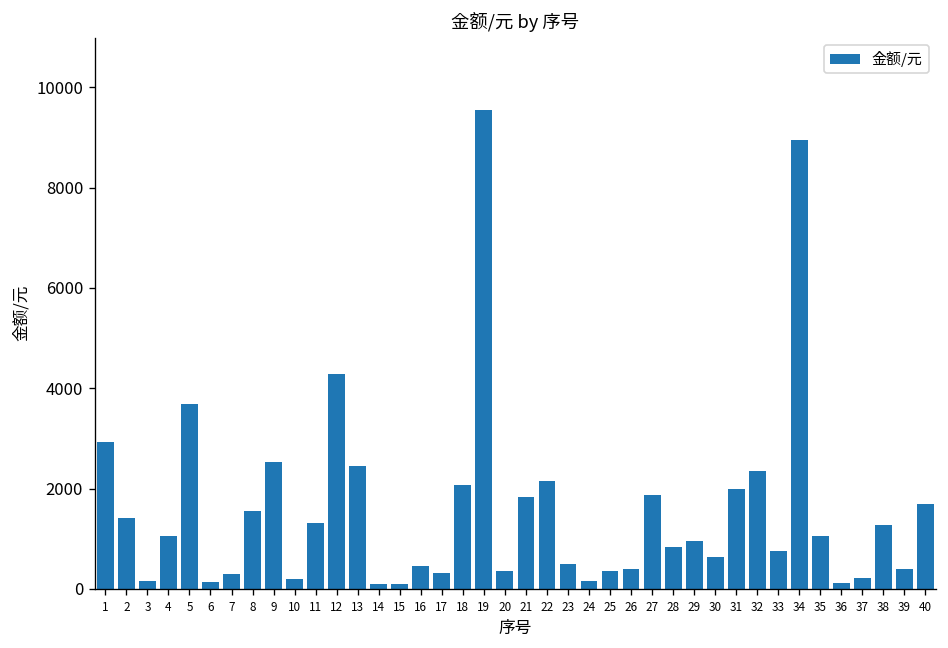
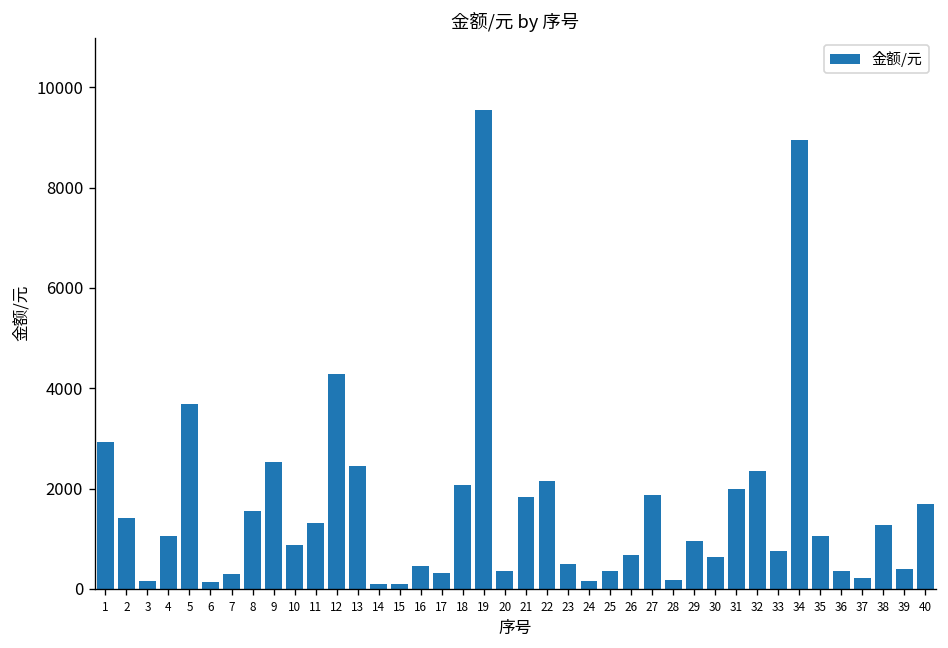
10: 200 -> 900
26: 400 -> 700
28: 800 -> 200
36: 100 -> 400
